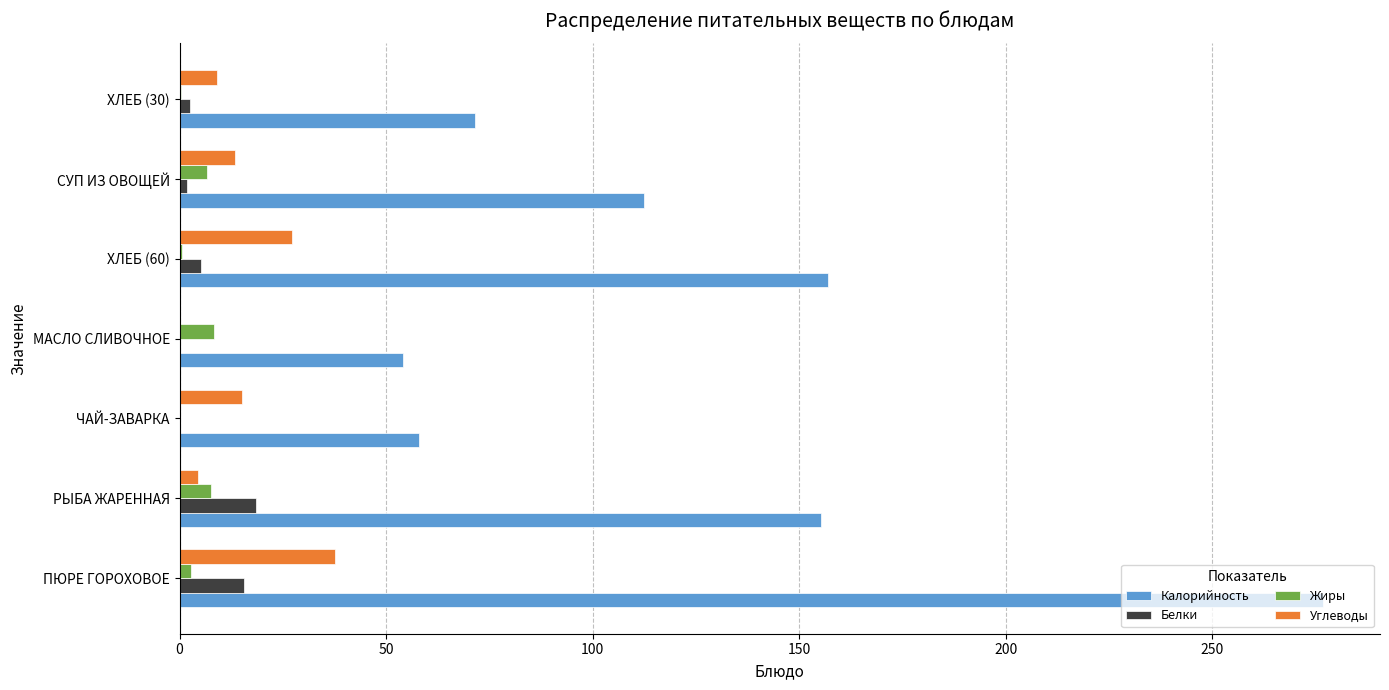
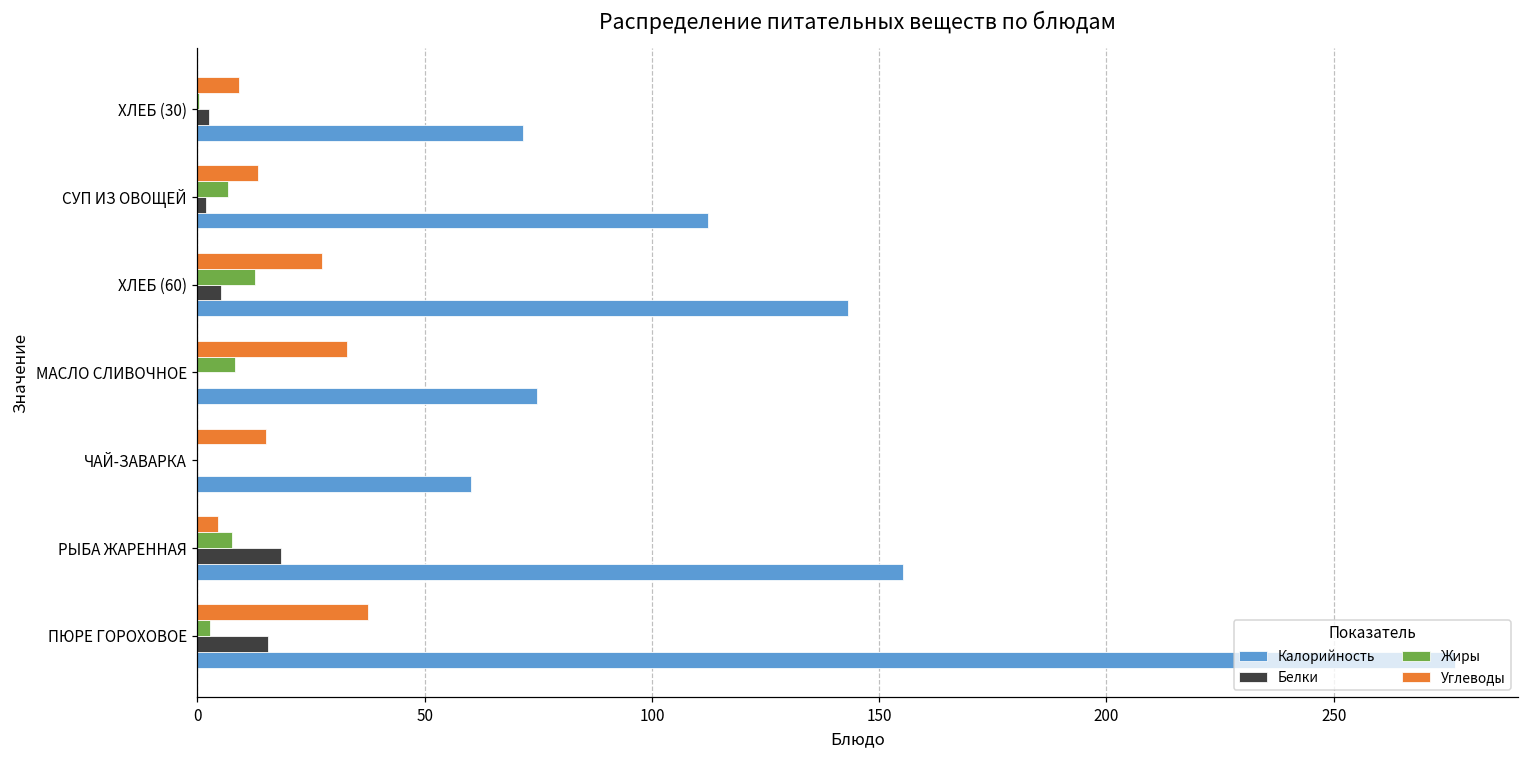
Жиры, ХЛЕБ (60): 0 -> 13
Калорийность, ХЛЕБ (60): 157 -> 143
Углеводы, МАСЛО СЛИВОЧНОЕ: 0 -> 33
Калорийность, МАСЛО СЛИВОЧНОЕ: 54 -> 75
Калорийность, ЧАЙ-ЗАВАРКА: 58 -> 60
